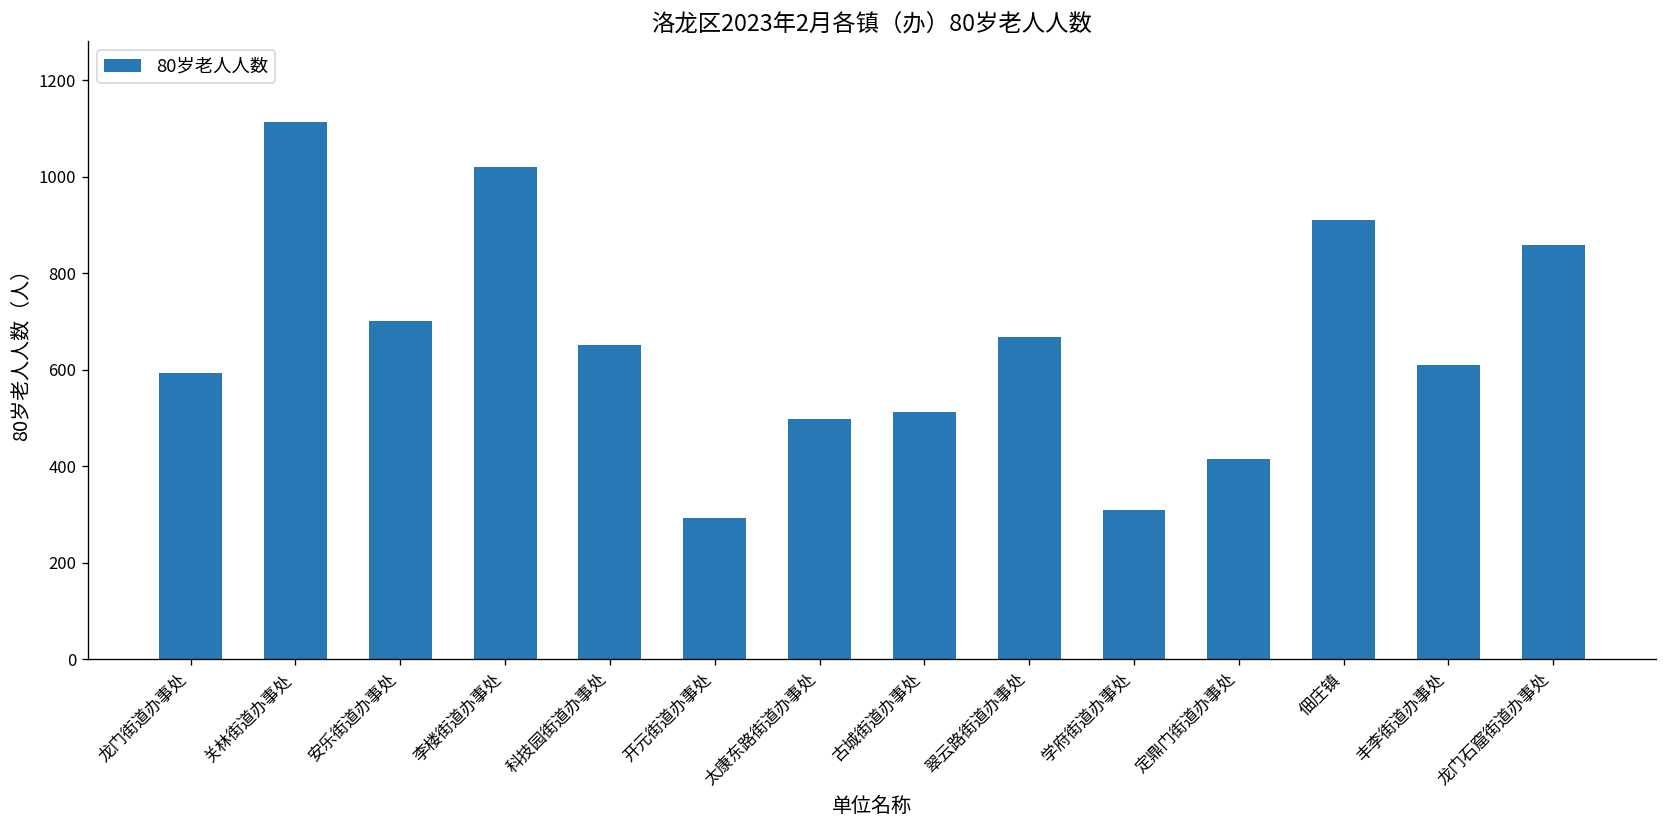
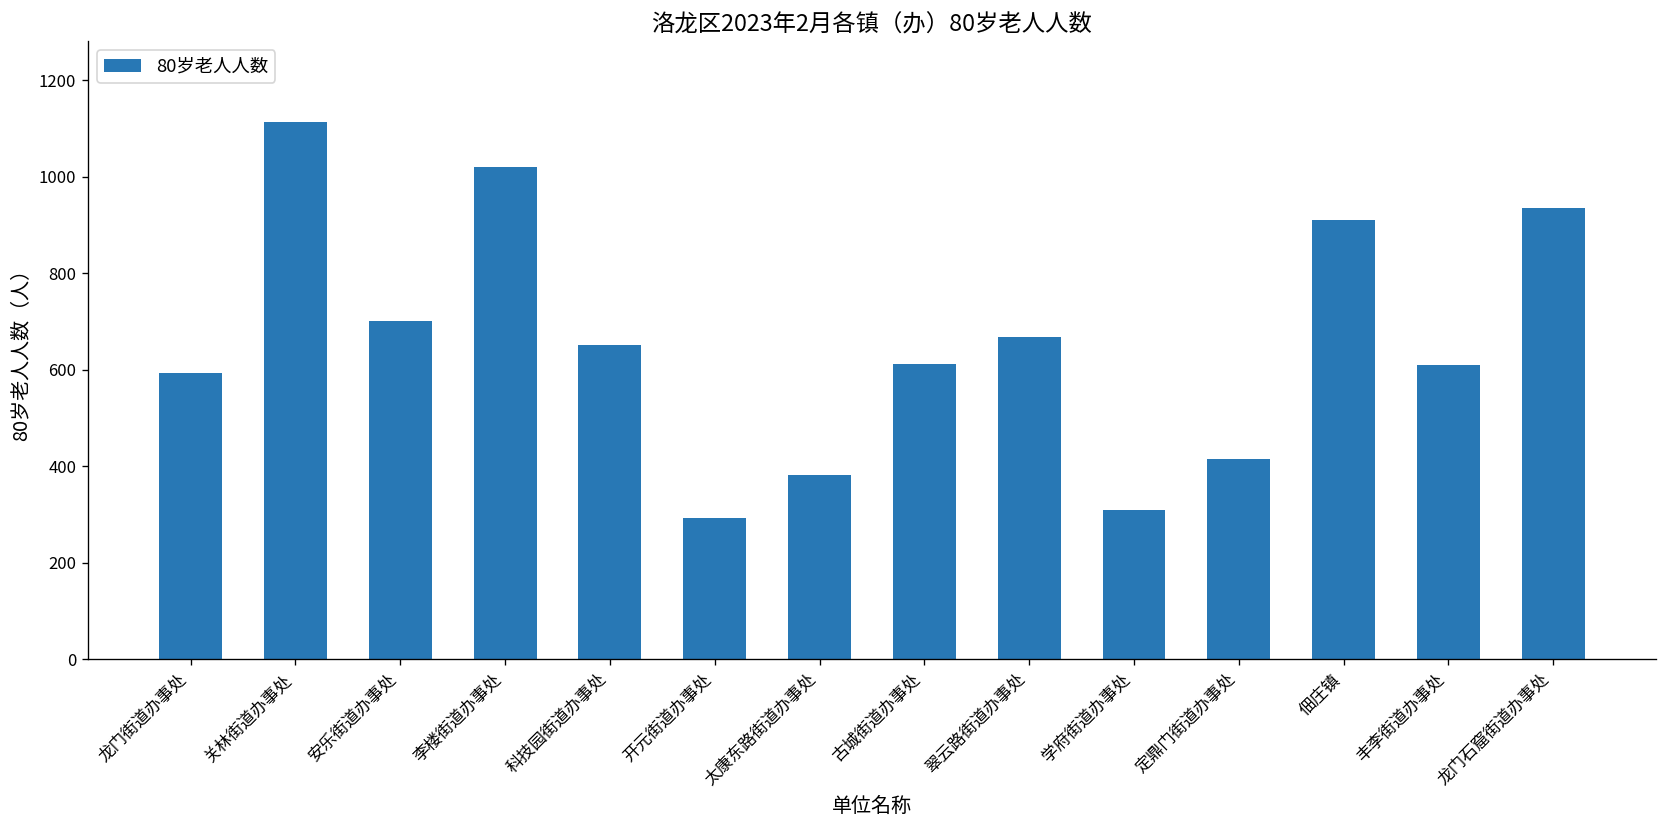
太康东路街道办事处: 500 -> 380
古城街道办事处: 510 -> 610
龙门石窟街道办事处: 860 -> 940
